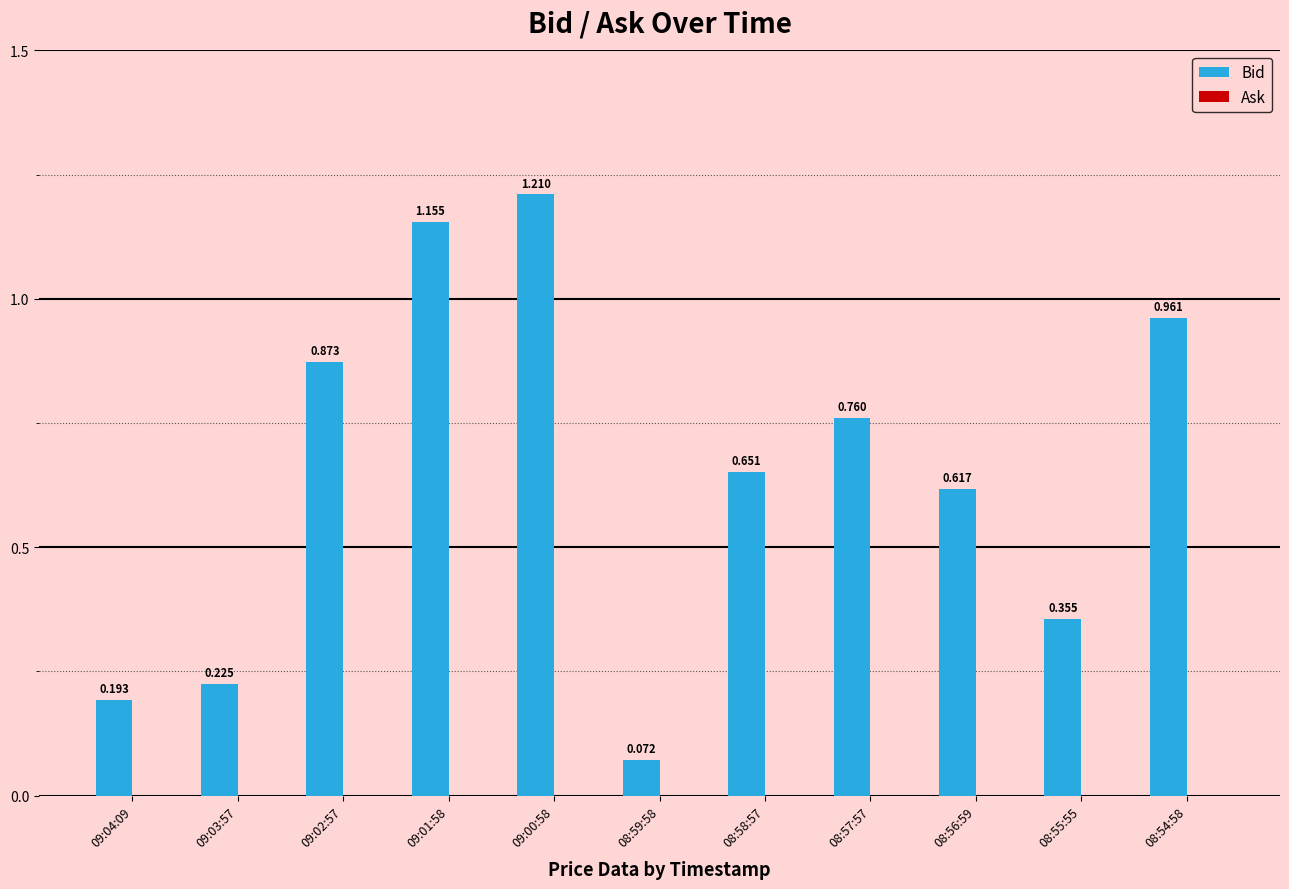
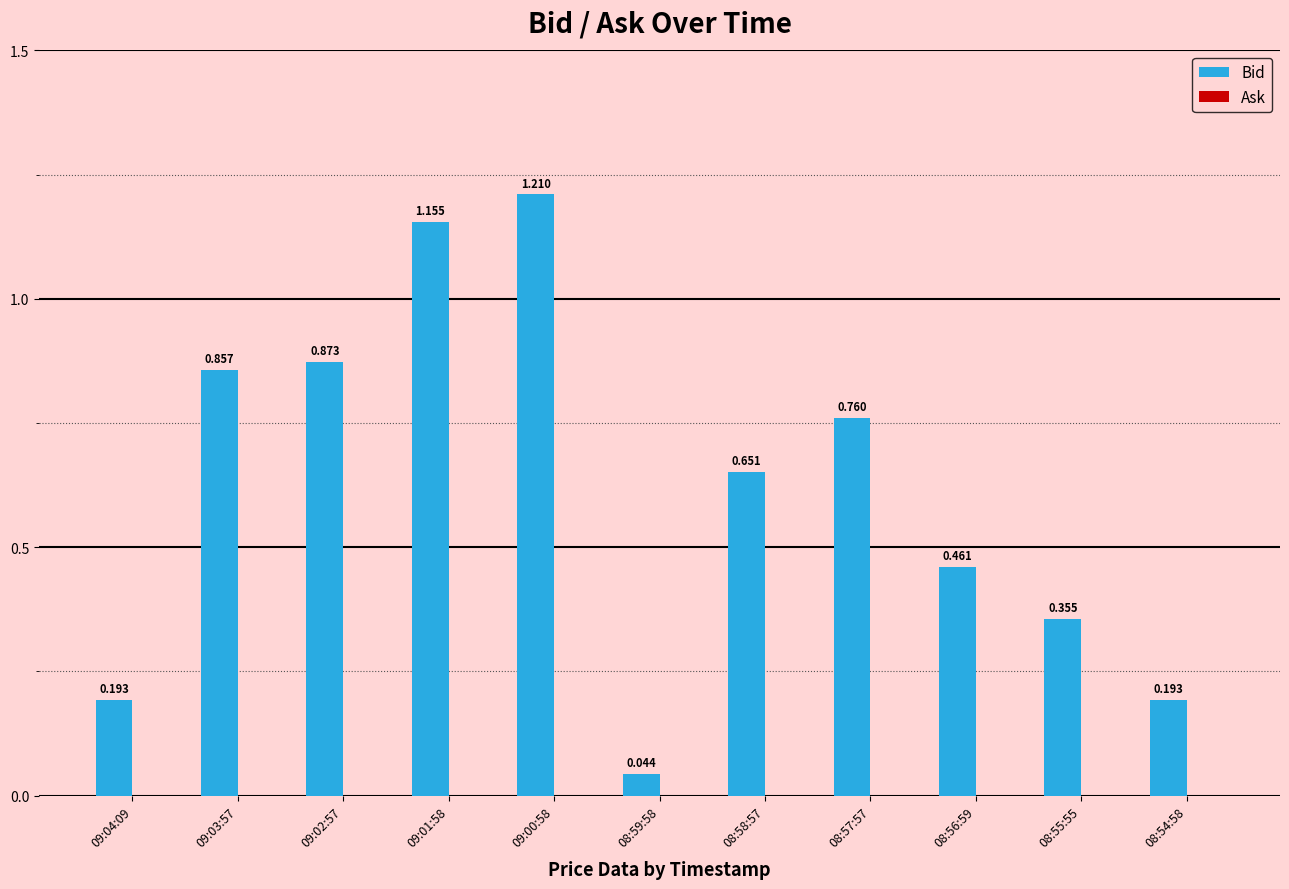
Bid, 09:03:57: 0.225 -> 0.857
Bid, 08:59:58: 0.072 -> 0.044
Bid, 08:56:59: 0.617 -> 0.461
Bid, 08:54:58: 0.961 -> 0.193
